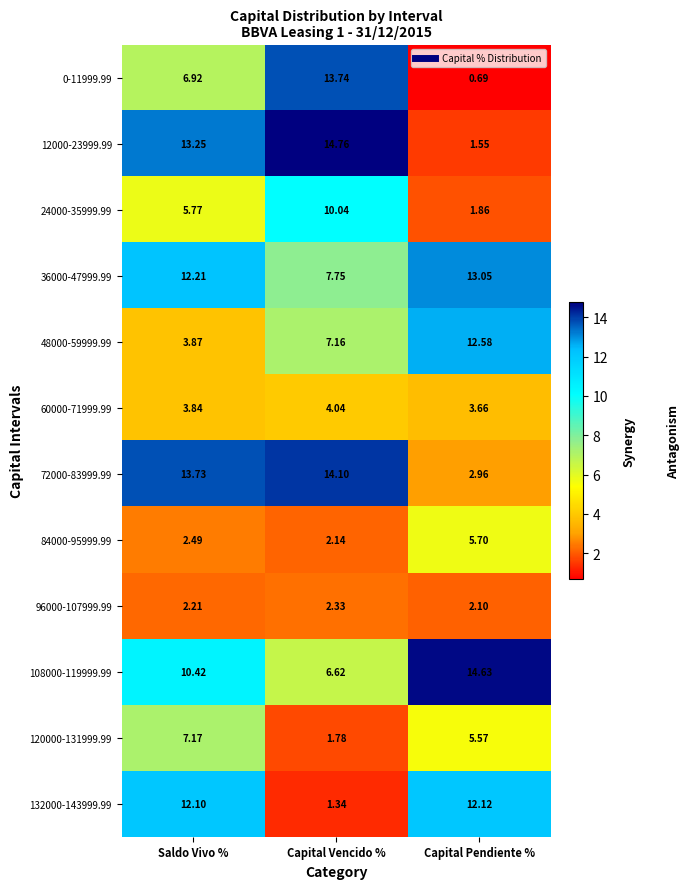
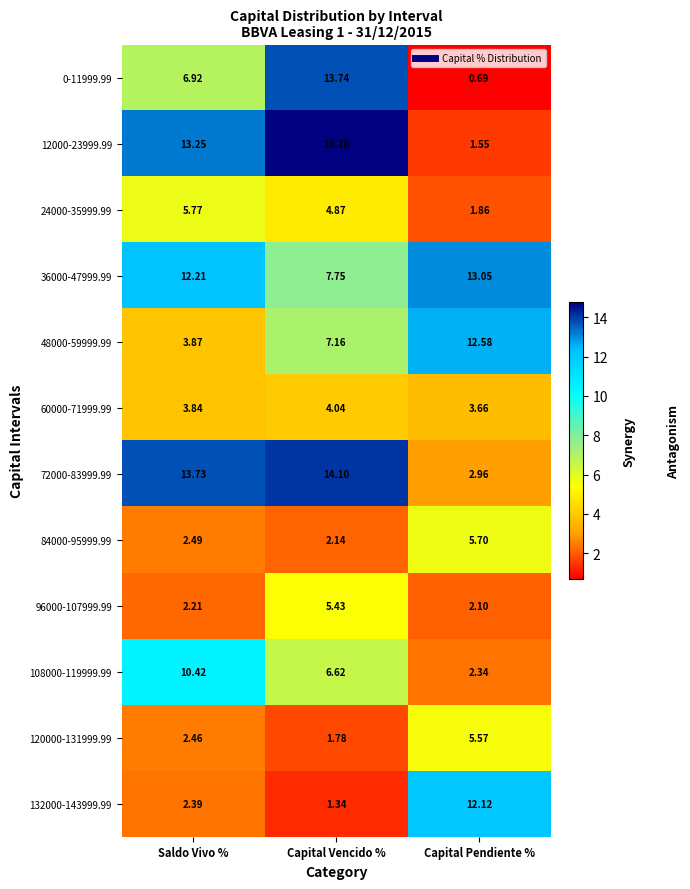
24000-35999.99, Capital Vencido %: 10.04 -> 4.87
96000-107999.99, Capital Vencido %: 2.33 -> 5.43
108000-119999.99, Capital Pendiente %: 14.63 -> 2.34
120000-131999.99, Saldo Vivo %: 7.17 -> 2.46
132000-143999.99, Saldo Vivo %: 12.10 -> 2.39
